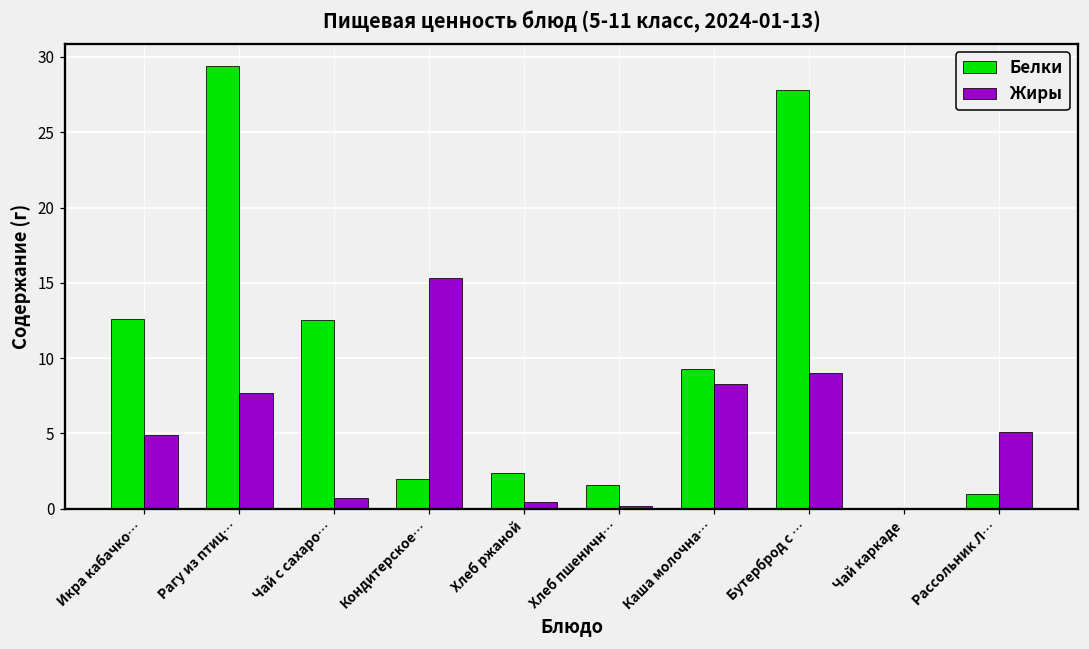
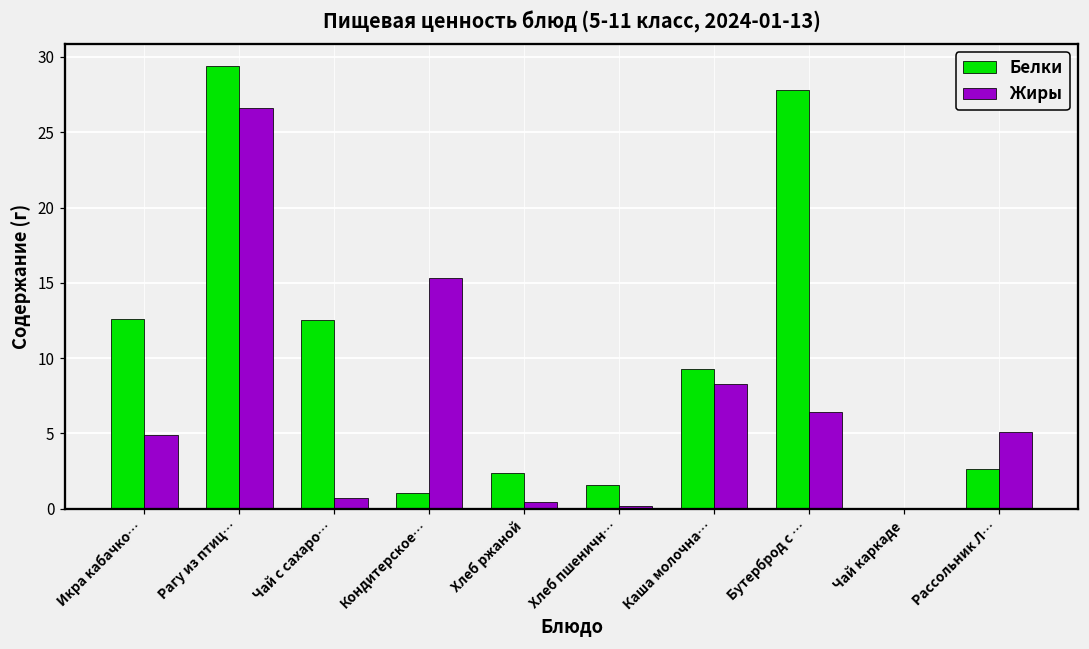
Жиры, Рагу из птиц…: 7.7 -> 26.6
Белки, Кондитерское…: 2.0 -> 1.1
Жиры, Бутерброд с …: 9.0 -> 6.4
Белки, Рассольник Л…: 1.0 -> 2.6
